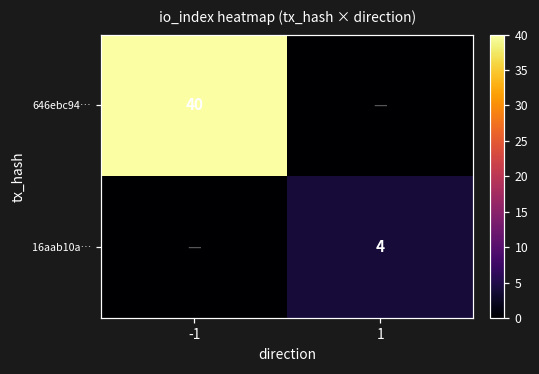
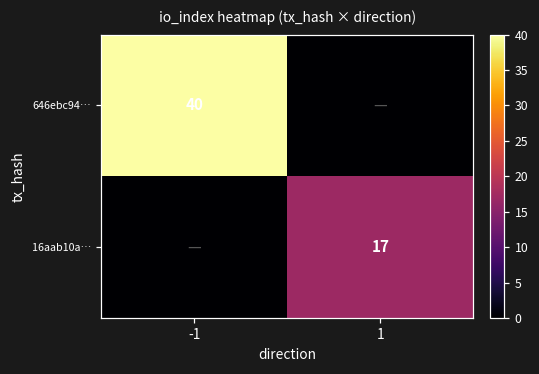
16aab10a…, 1: 4 -> 17
